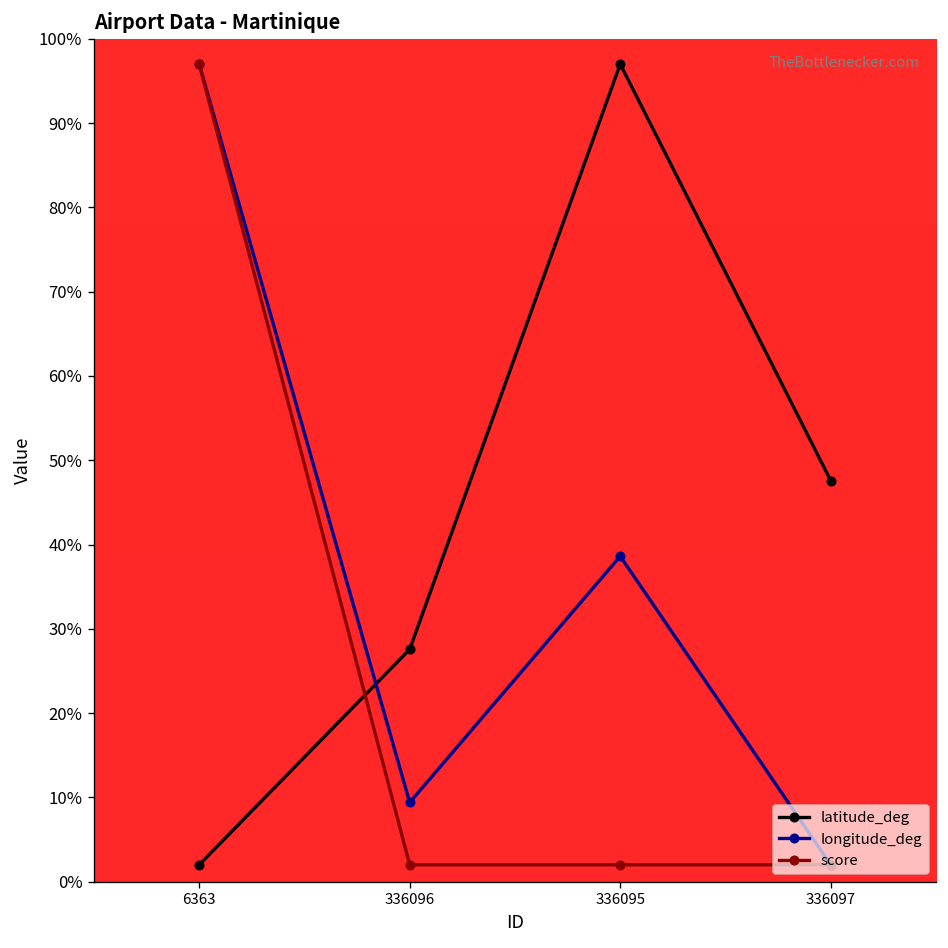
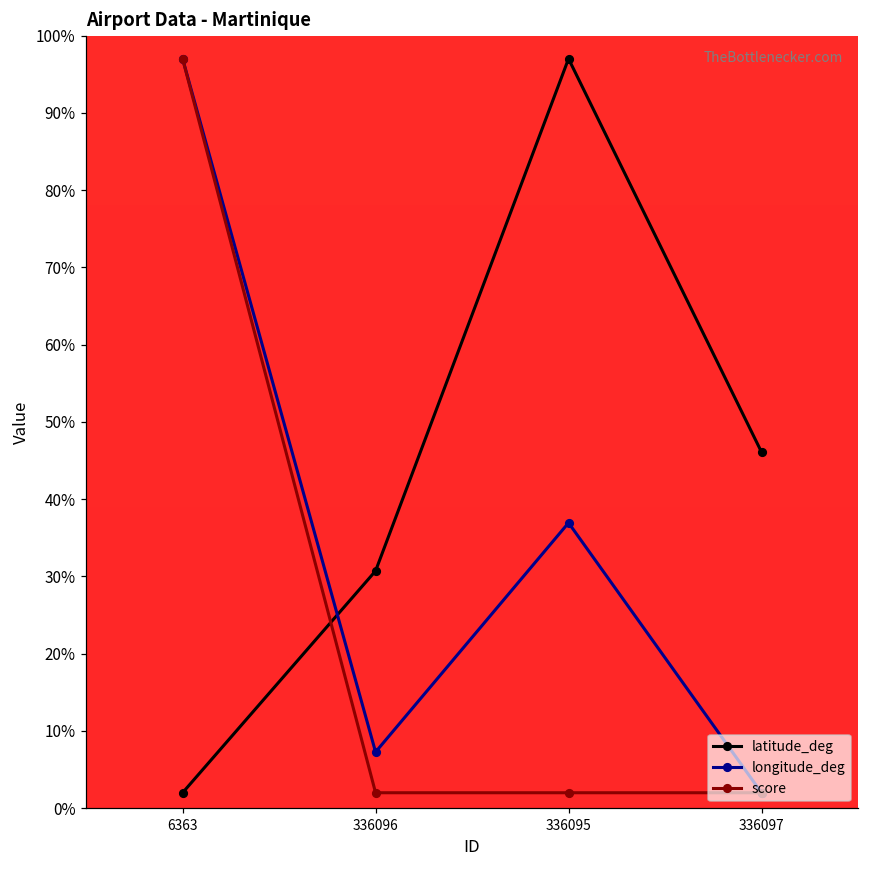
latitude_deg, 336096: 28% -> 31%
longitude_deg, 336096: 9% -> 7%
longitude_deg, 336095: 39% -> 37%
latitude_deg, 336097: 48% -> 46%
